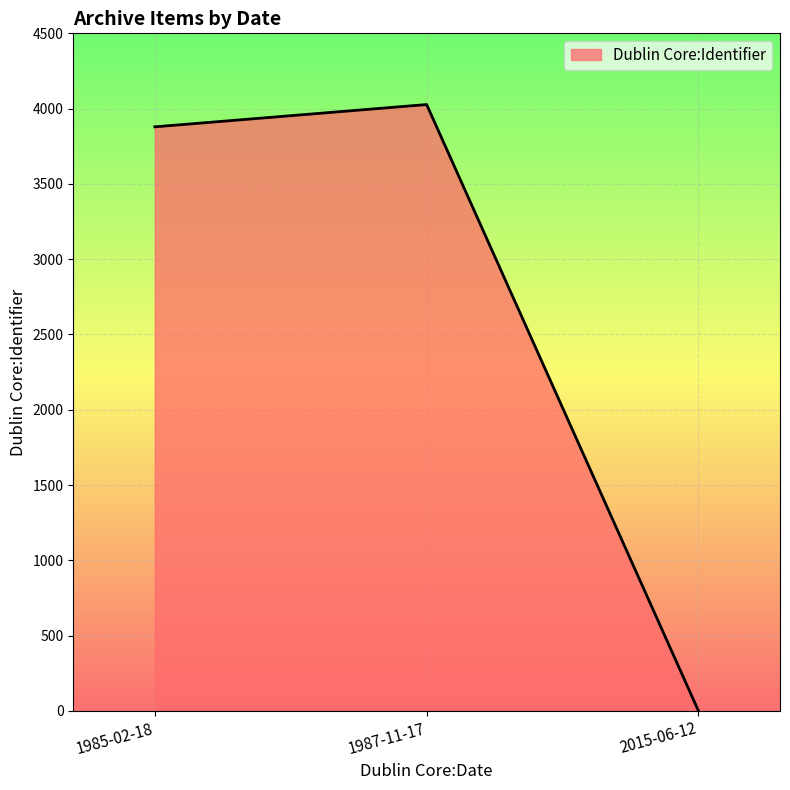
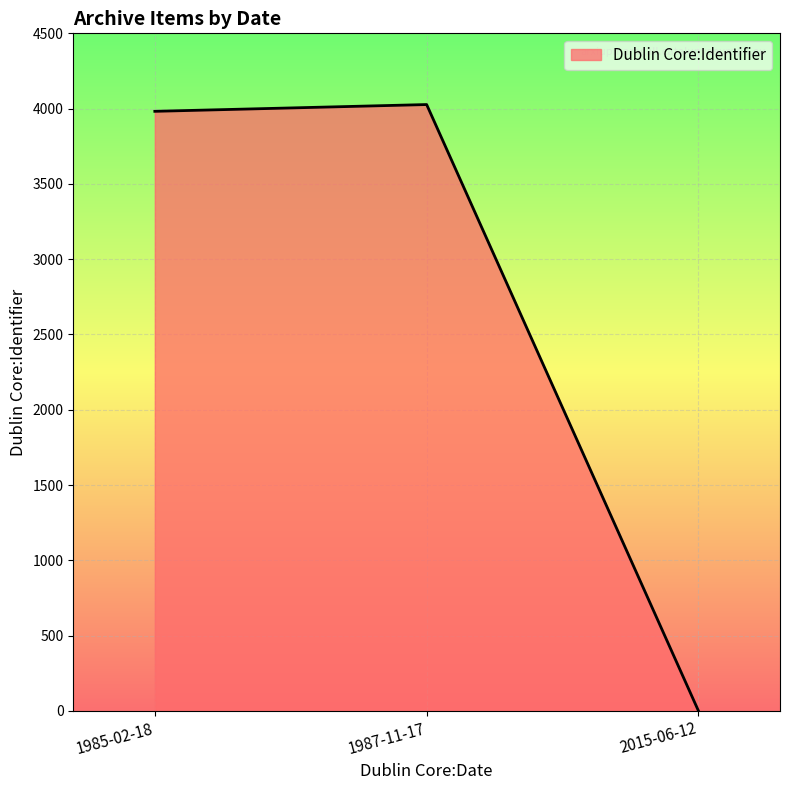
1985-02-18: 3880 -> 3980
